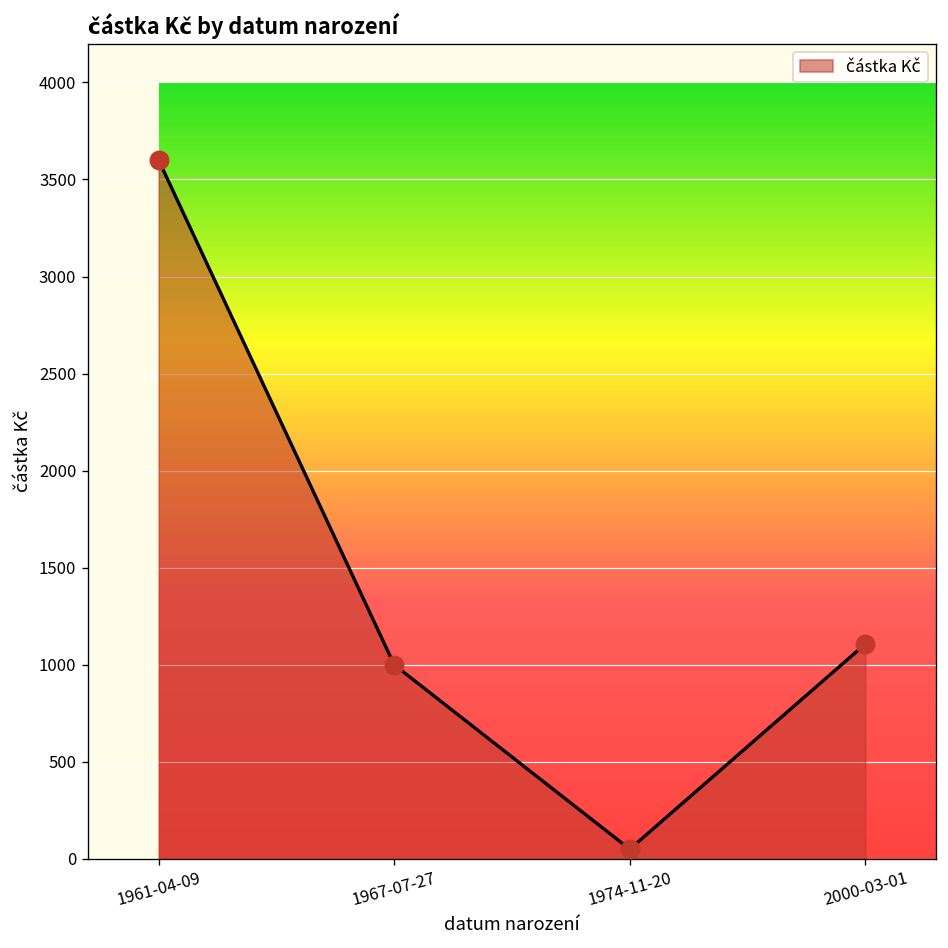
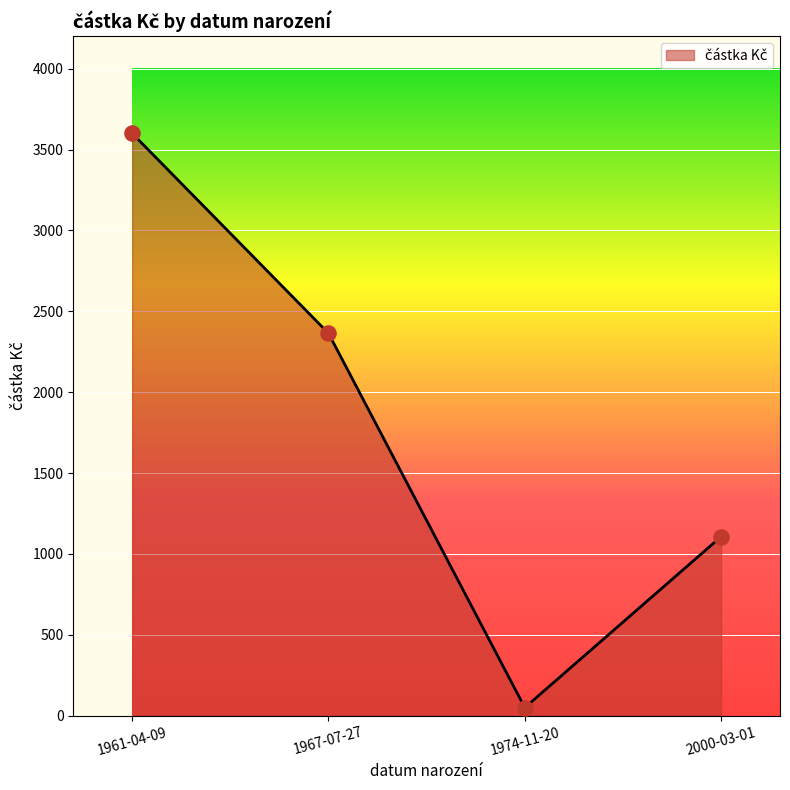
1967-07-27: 1000 -> 2360
